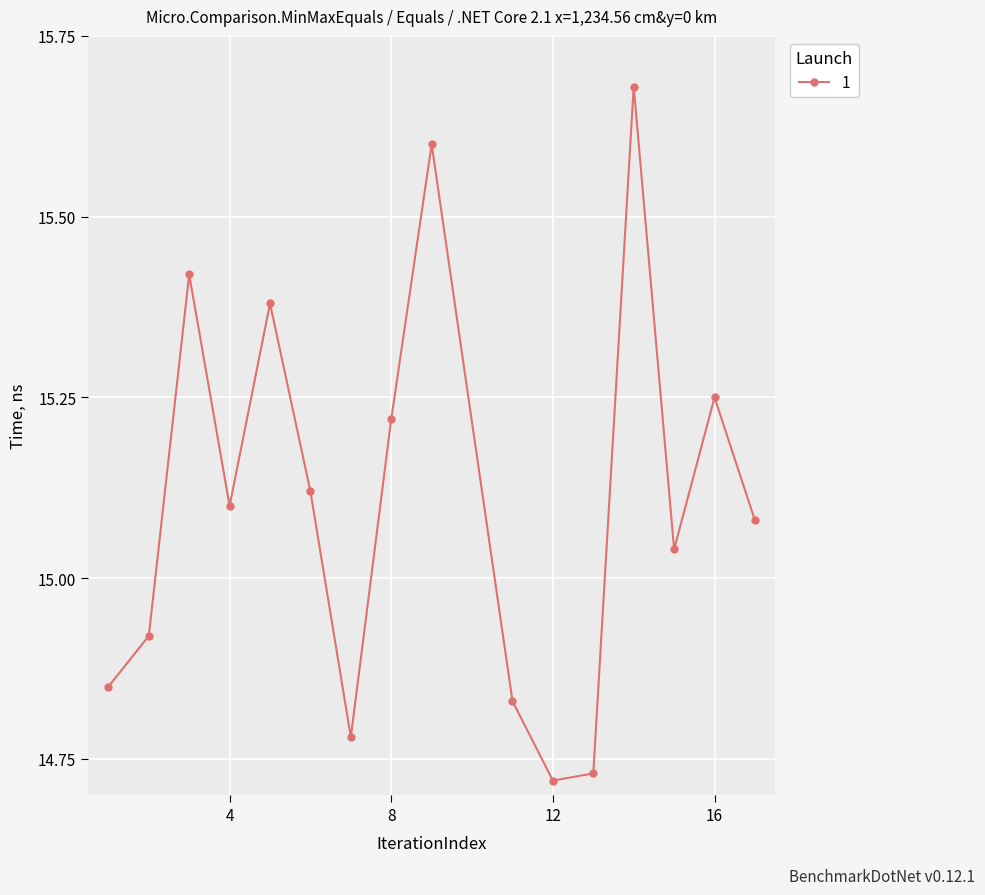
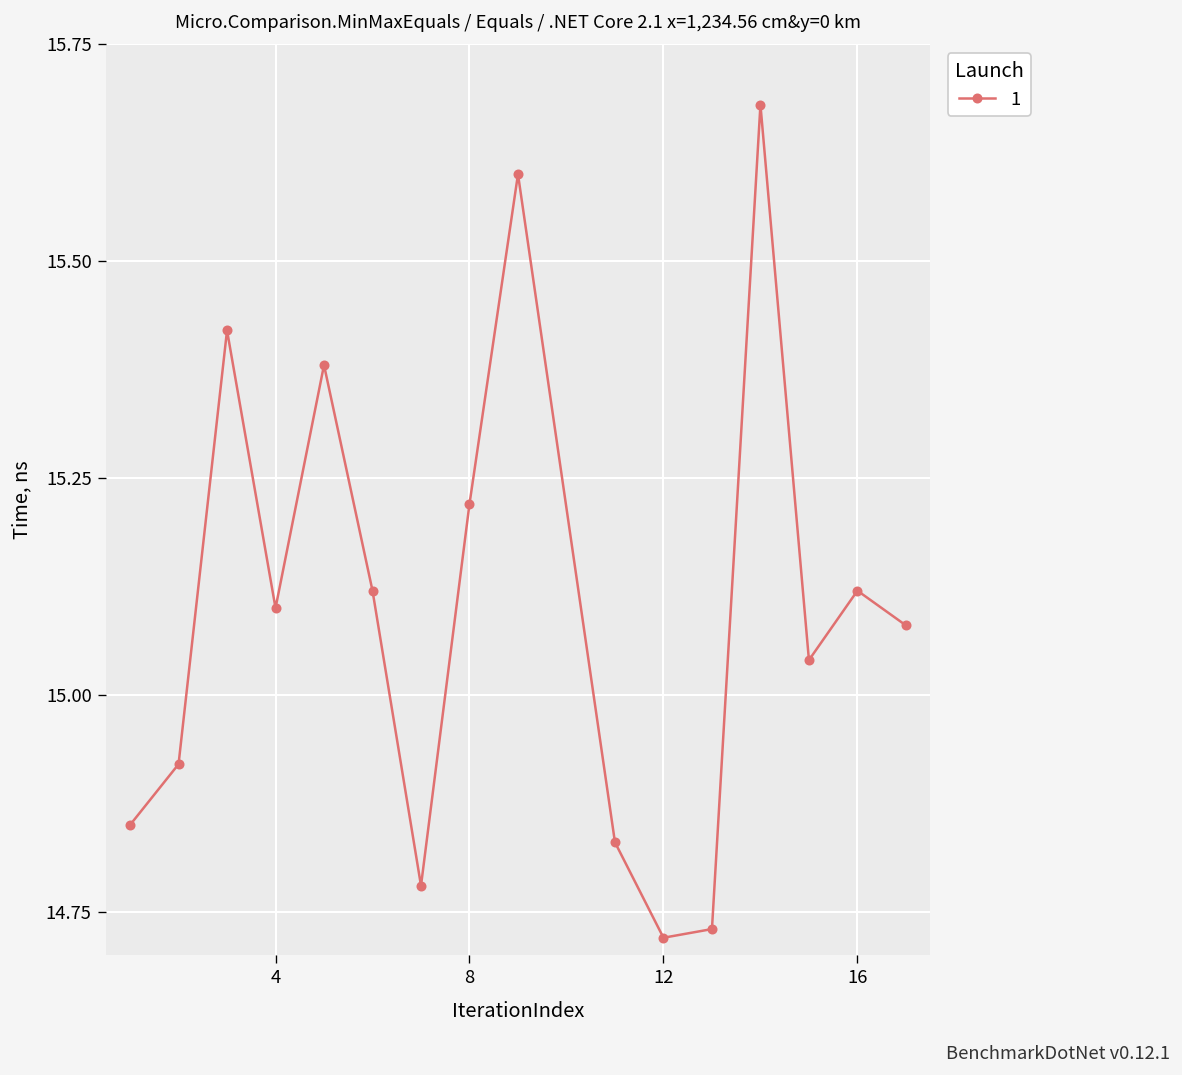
16: 15.25 -> 15.12
